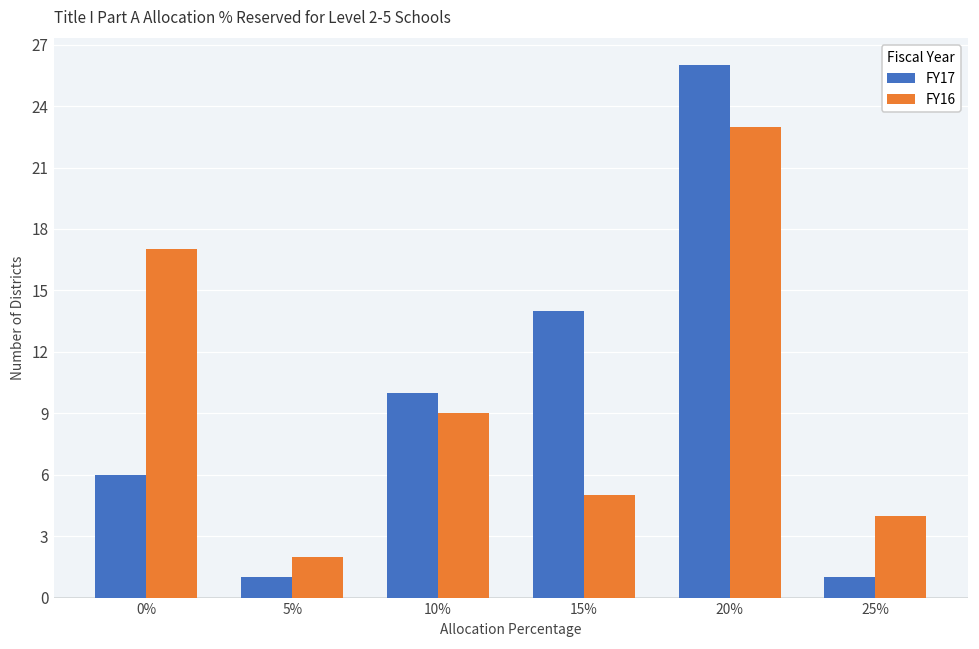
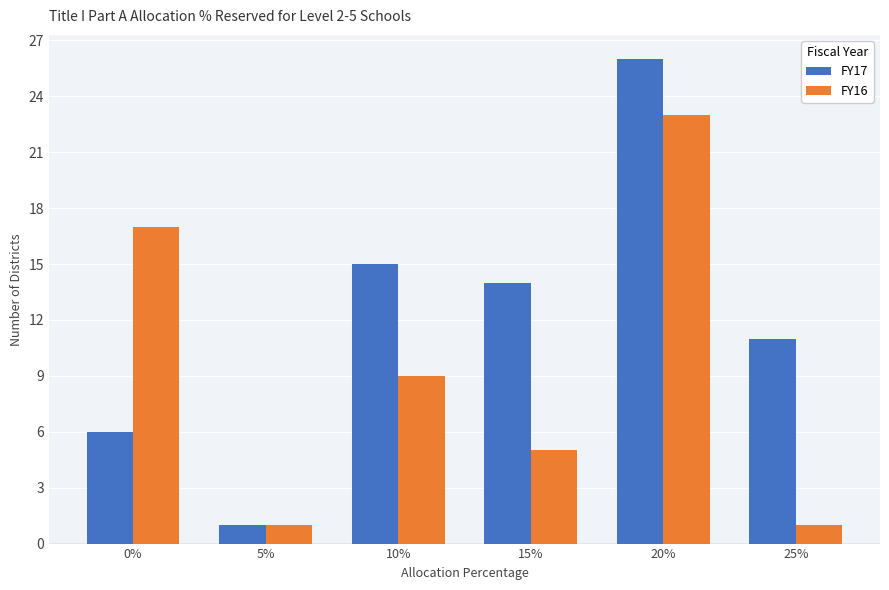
FY16, 5%: 2 -> 1
FY17, 10%: 10 -> 15
FY17, 25%: 1 -> 11
FY16, 25%: 4 -> 1
